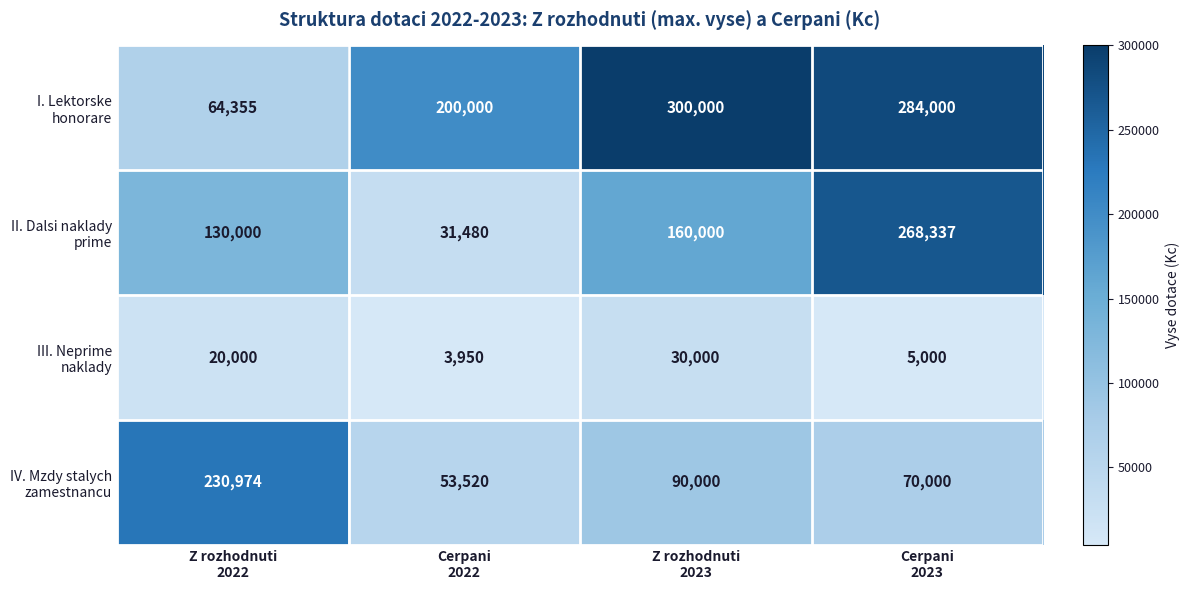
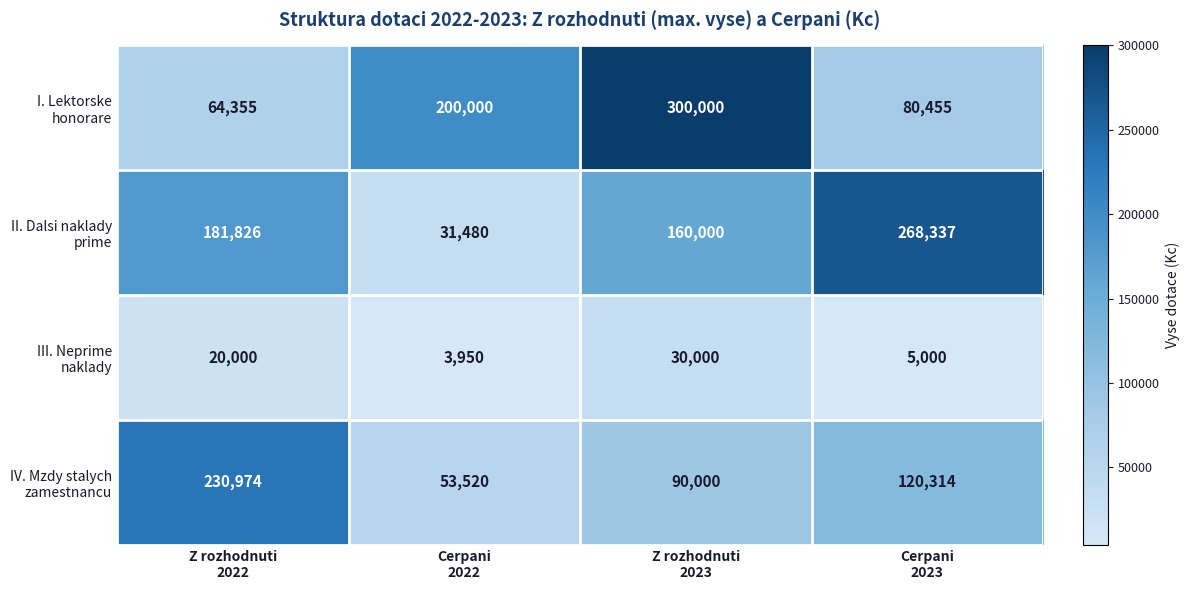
I. Lektorske honorare, Cerpani 2023: 284,000 -> 80,455
II. Dalsi naklady prime, Z rozhodnuti 2022: 130,000 -> 181,826
IV. Mzdy stalych zamestnancu, Cerpani 2023: 70,000 -> 120,314
